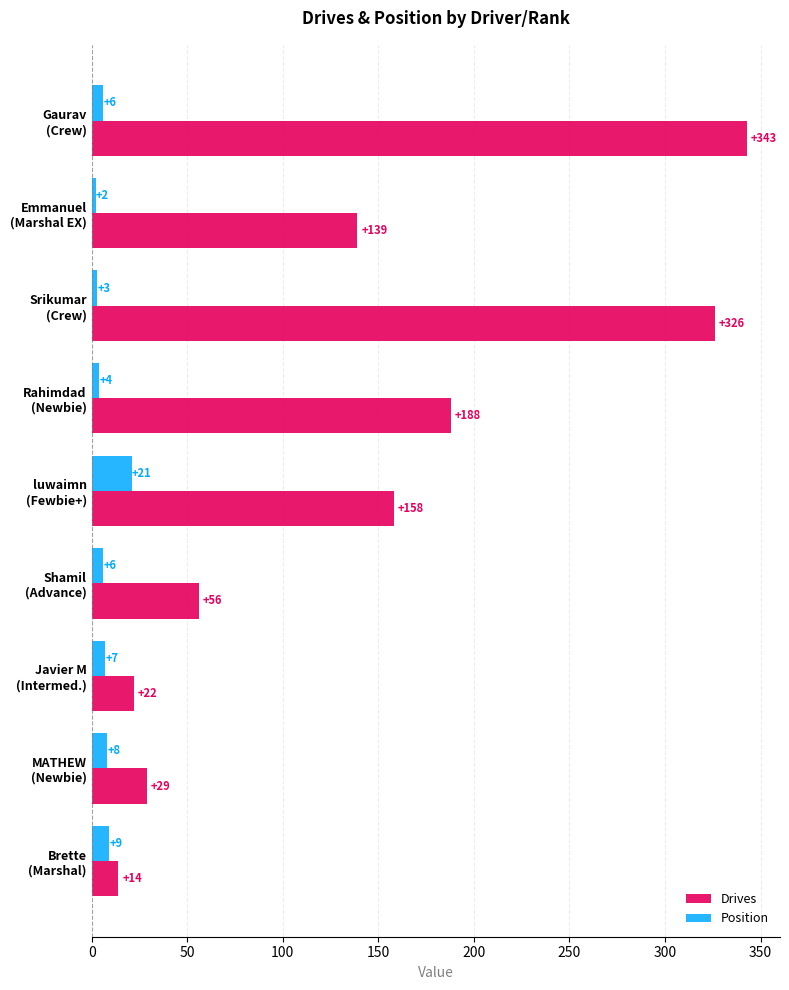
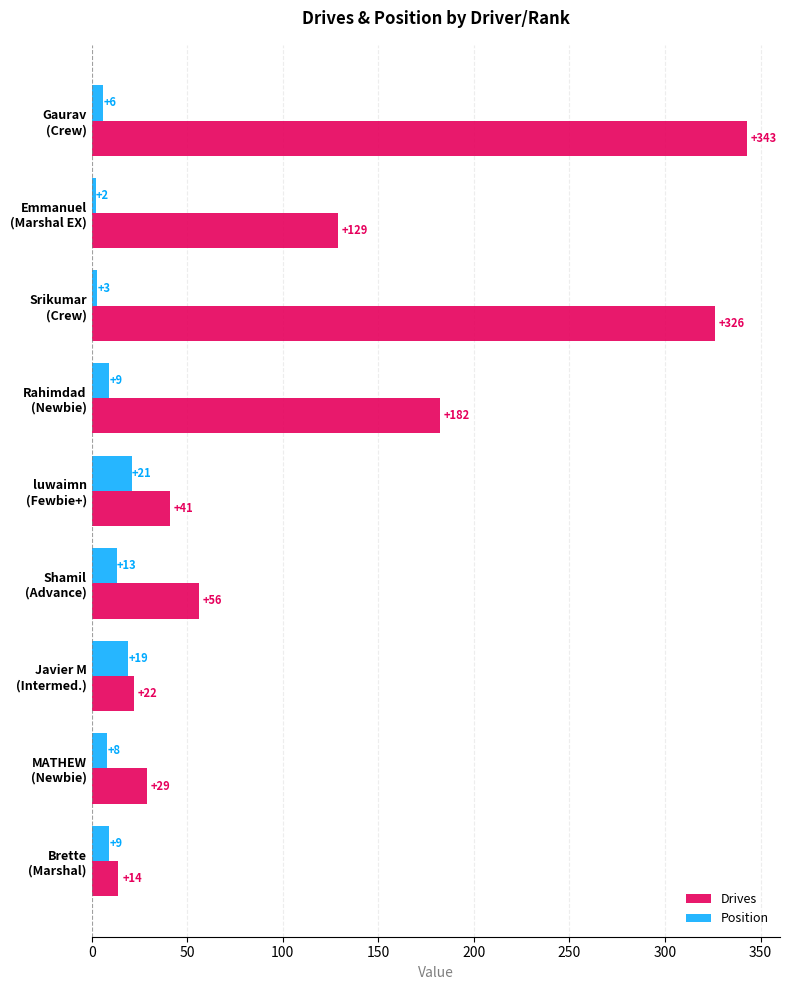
Drives, Emmanuel (Marshal EX): +139 -> +129
Position, Rahimdad (Newbie): +4 -> +9
Drives, Rahimdad (Newbie): +188 -> +182
Drives, luwaimn (Fewbie+): +158 -> +41
Position, Shamil (Advance): +6 -> +13
Position, Javier M (Intermed.): +7 -> +19
